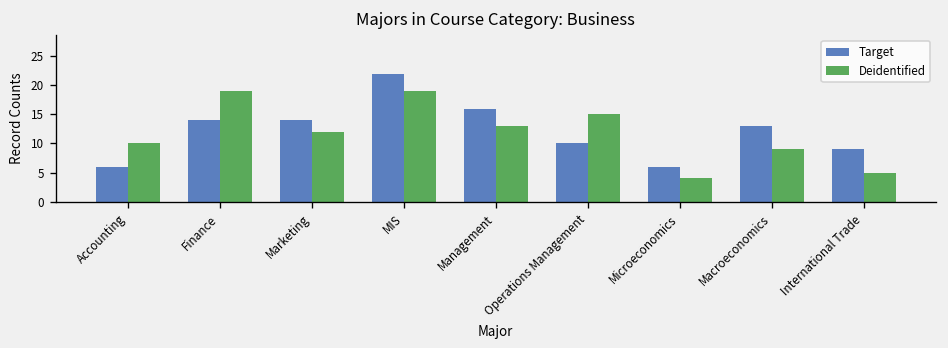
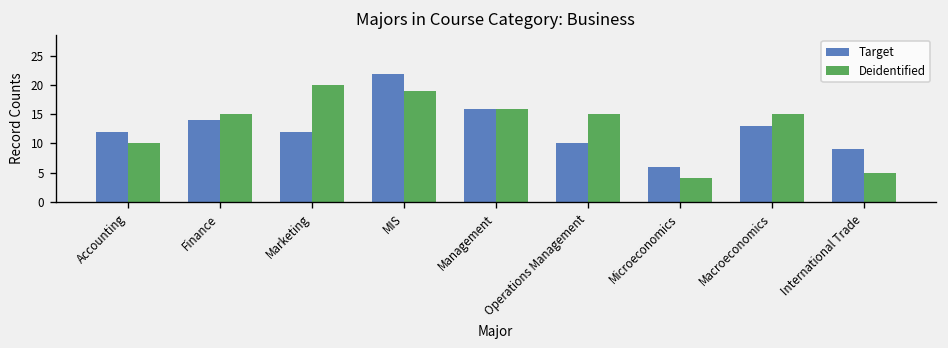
Target, Accounting: 6 -> 12
Deidentified, Finance: 19 -> 15
Target, Marketing: 14 -> 12
Deidentified, Marketing: 12 -> 20
Deidentified, Management: 13 -> 16
Deidentified, Macroeconomics: 9 -> 15
